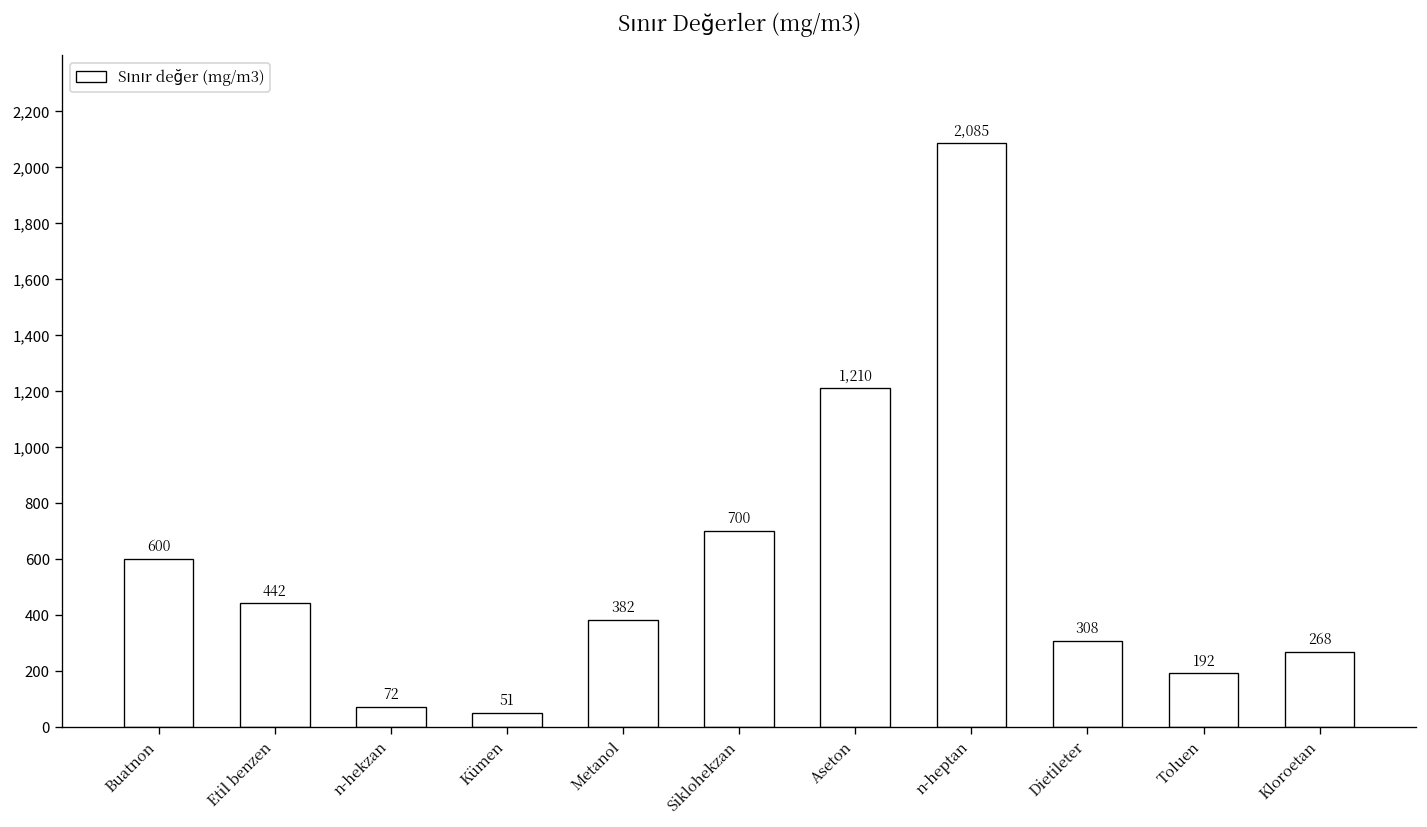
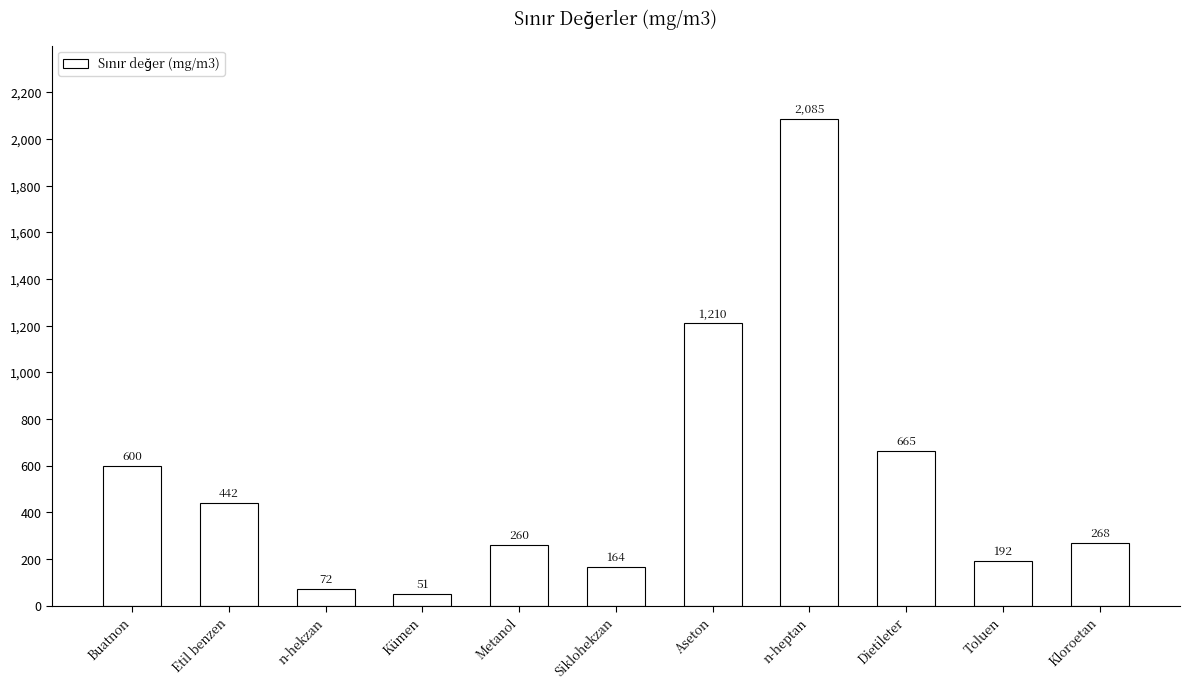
Metanol: 382 -> 260
Siklohekzan: 700 -> 164
Dietileter: 308 -> 665
